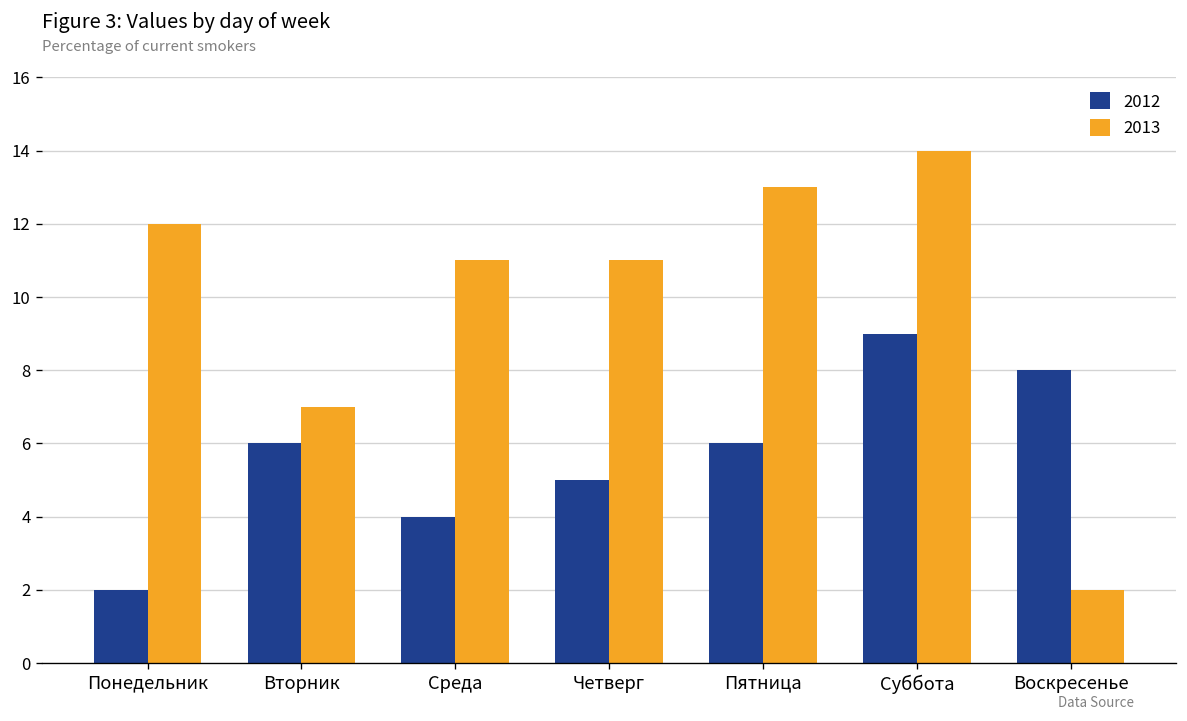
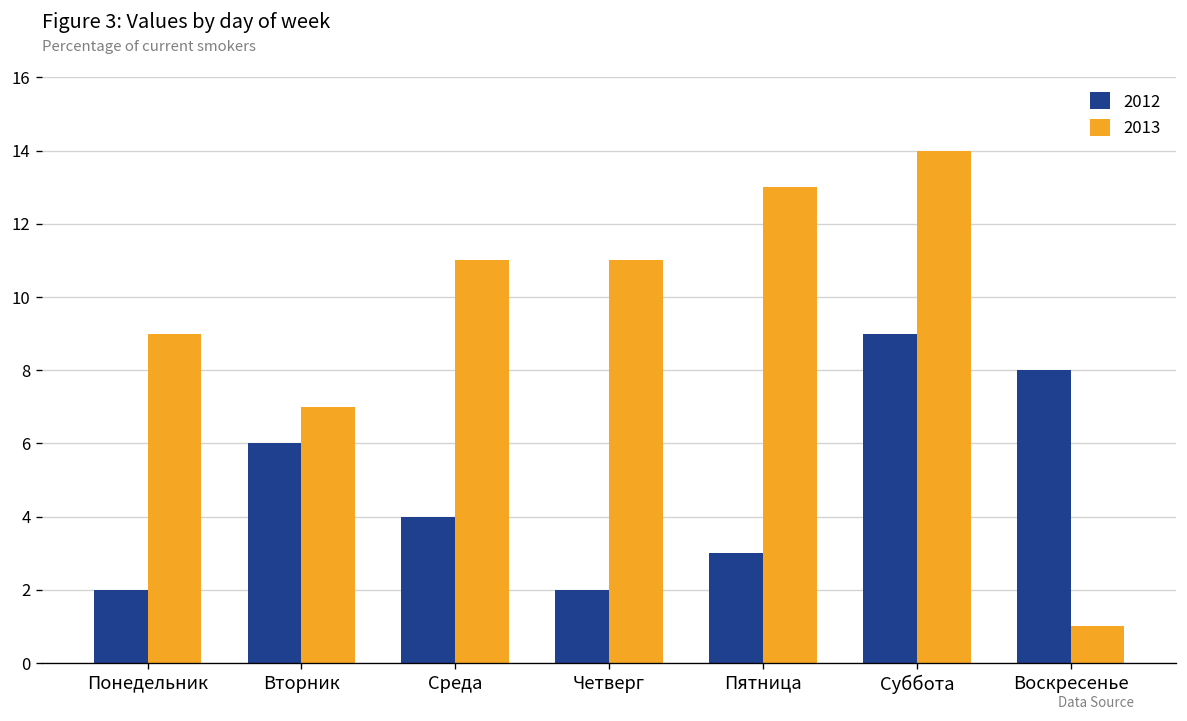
2013, Понедельник: 12 -> 9
2012, Четверг: 5 -> 2
2012, Пятница: 6 -> 3
2013, Воскресенье: 2 -> 1
